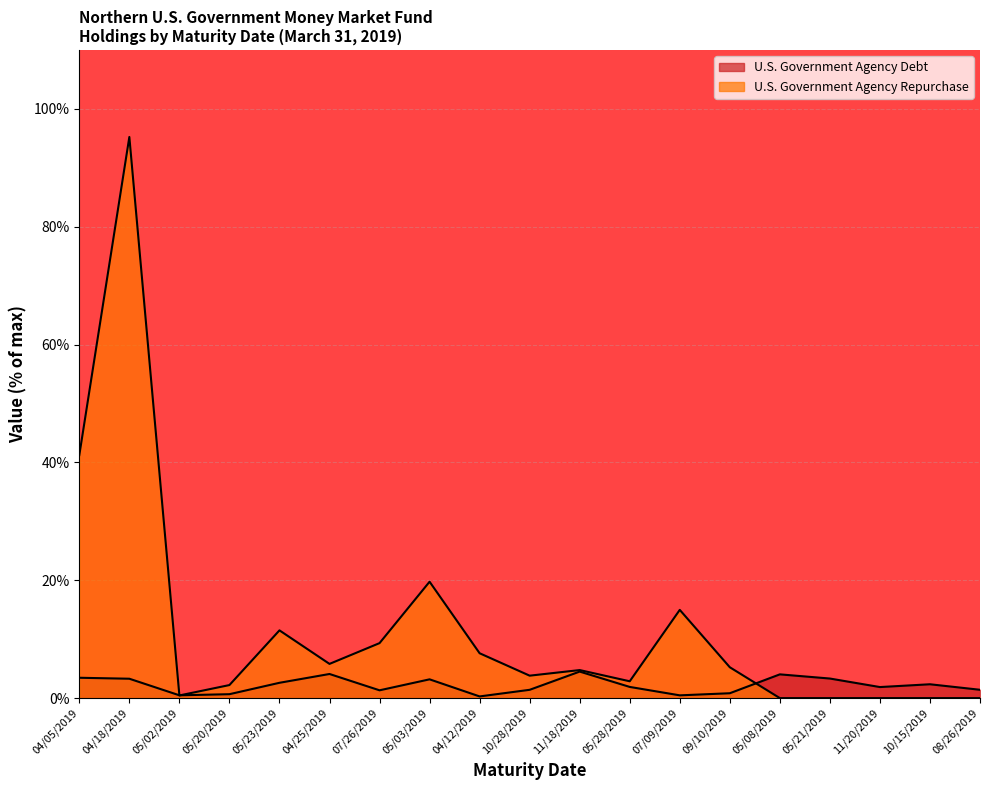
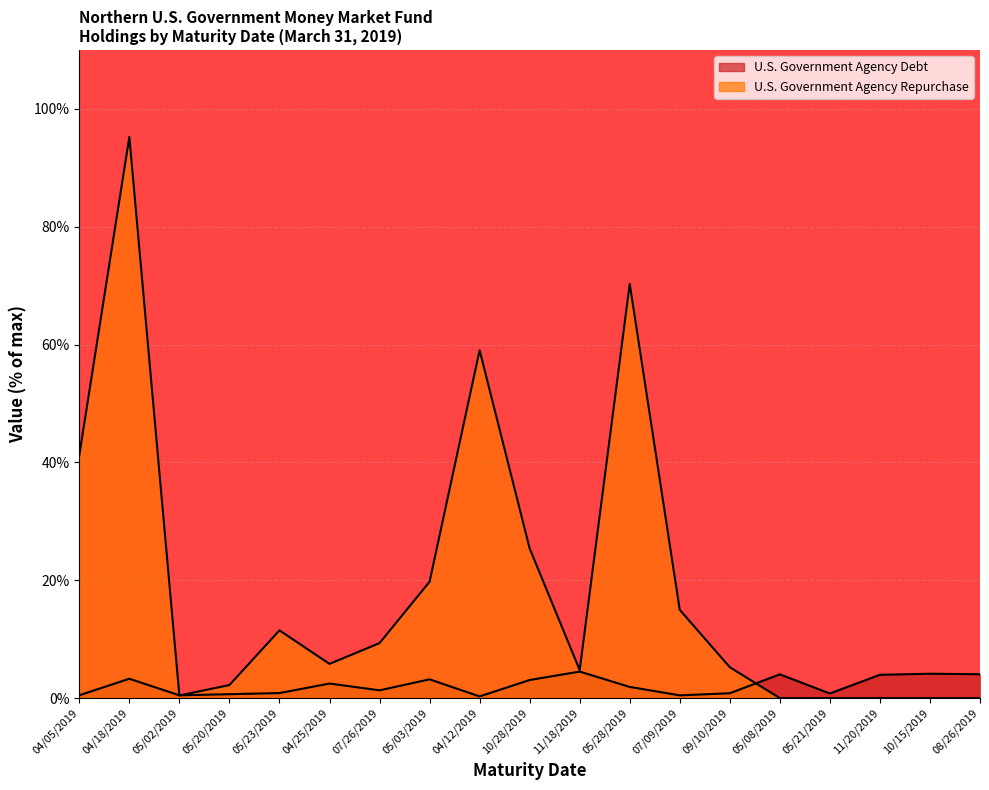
U.S. Government Agency Debt, 04/05/2019: 3% -> 0%
U.S. Government Agency Debt, 05/23/2019: 3% -> 1%
U.S. Government Agency Debt, 04/25/2019: 4% -> 2%
U.S. Government Agency Repurchase, 04/12/2019: 8% -> 59%
U.S. Government Agency Debt, 10/28/2019: 1% -> 3%
U.S. Government Agency Repurchase, 10/28/2019: 4% -> 25%
U.S. Government Agency Repurchase, 05/28/2019: 3% -> 70%
U.S. Government Agency Debt, 05/21/2019: 3% -> 1%
U.S. Government Agency Debt, 11/20/2019: 2% -> 4%
U.S. Government Agency Debt, 10/15/2019: 2% -> 4%
U.S. Government Agency Debt, 08/26/2019: 1% -> 4%
